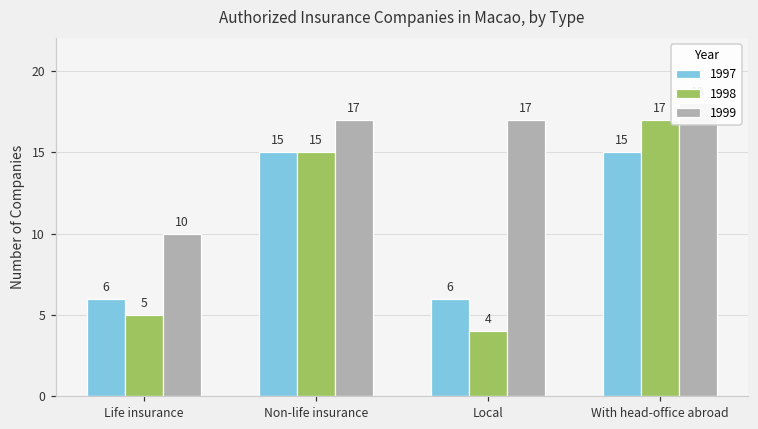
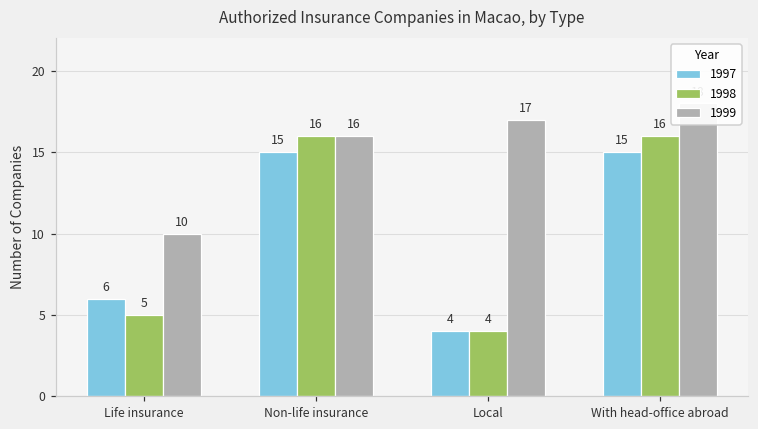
1998, Non-life insurance: 15 -> 16
1999, Non-life insurance: 17 -> 16
1997, Local: 6 -> 4
1998, With head-office abroad: 17 -> 16
